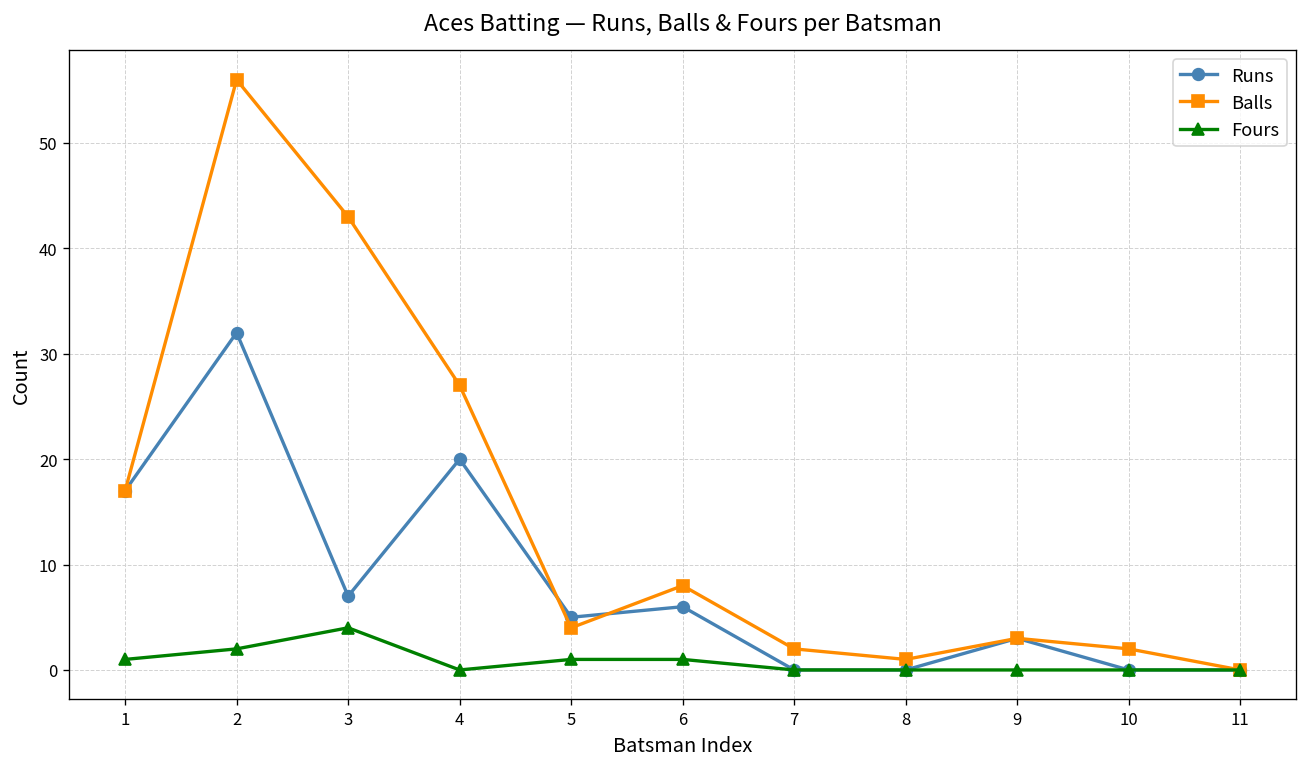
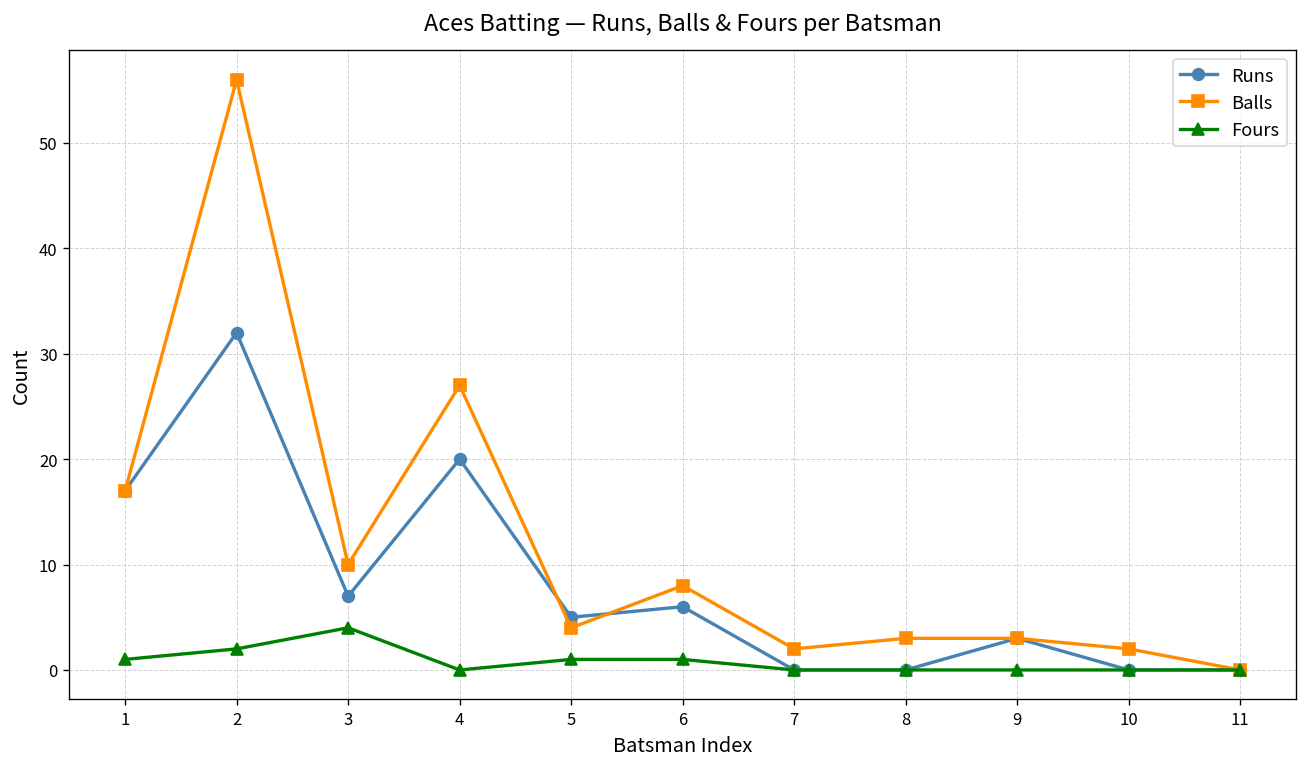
Balls, 3: 43 -> 10
Balls, 8: 1 -> 3
